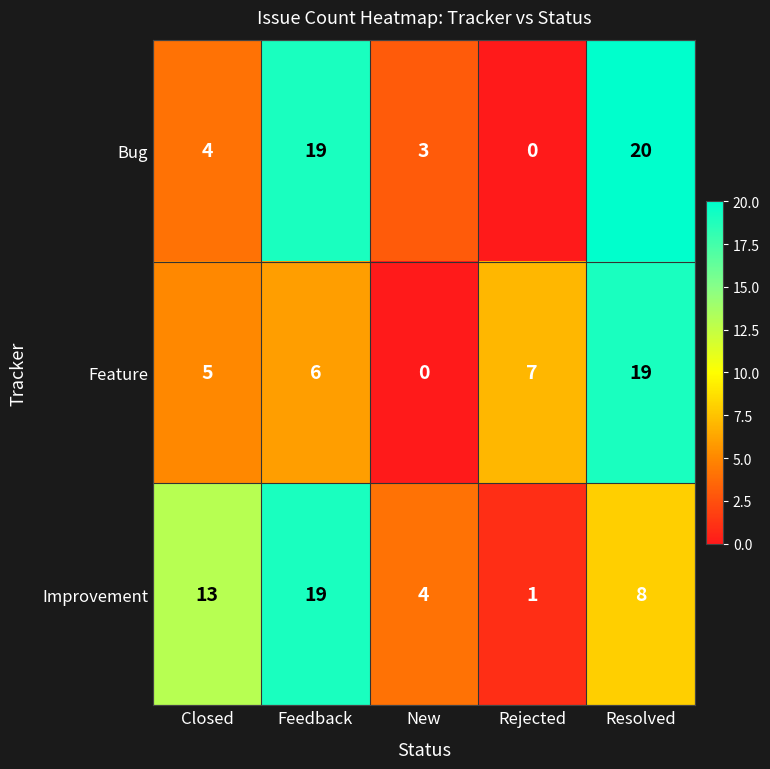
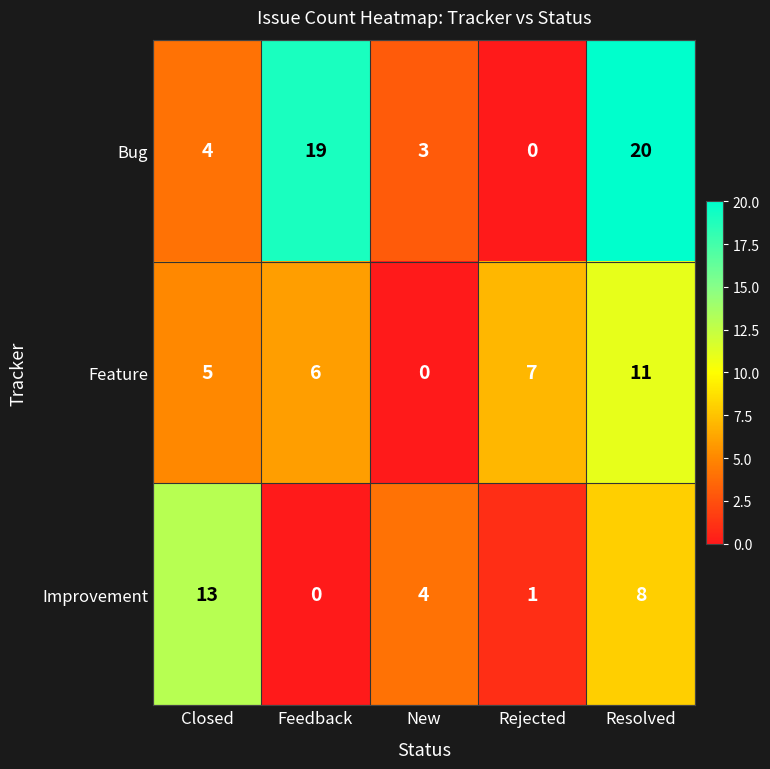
Feature, Resolved: 19 -> 11
Improvement, Feedback: 19 -> 0
